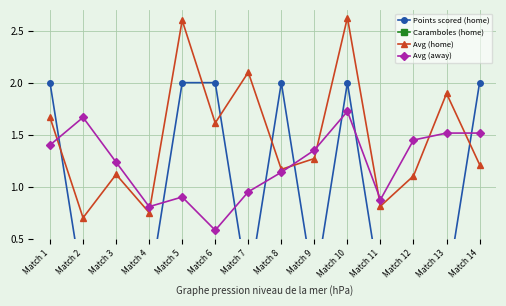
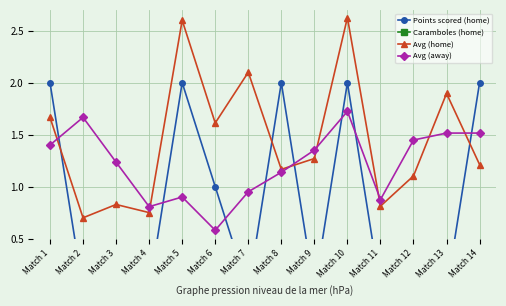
Avg (home), Match 3: 1.12 -> 0.83
Points scored (home), Match 6: 2 -> 1
